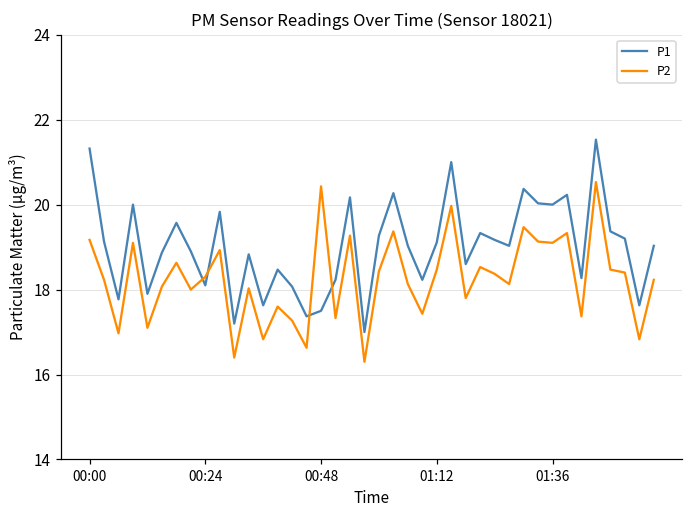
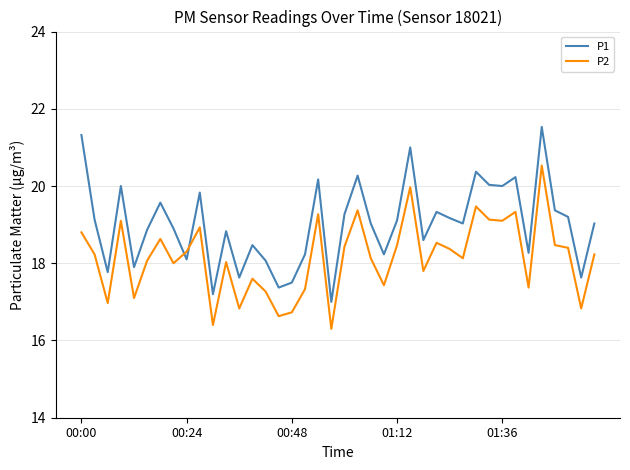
P2, 00:00: 19.2 -> 18.8
P2, 00:48: 20.4 -> 16.7
